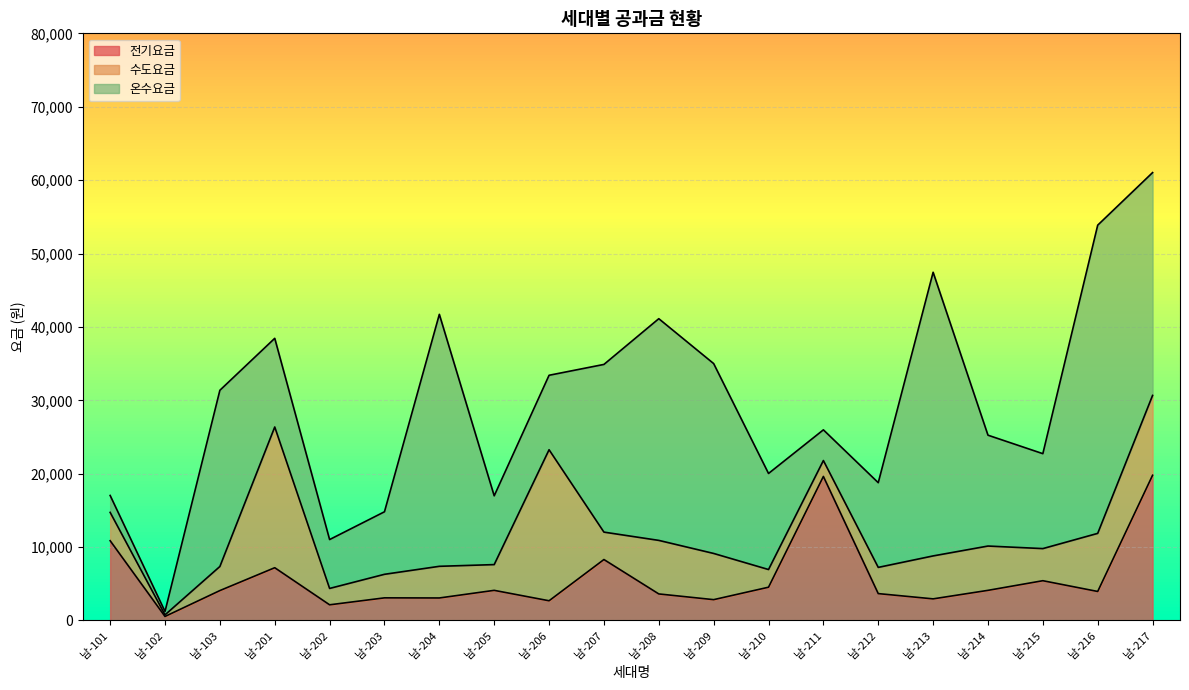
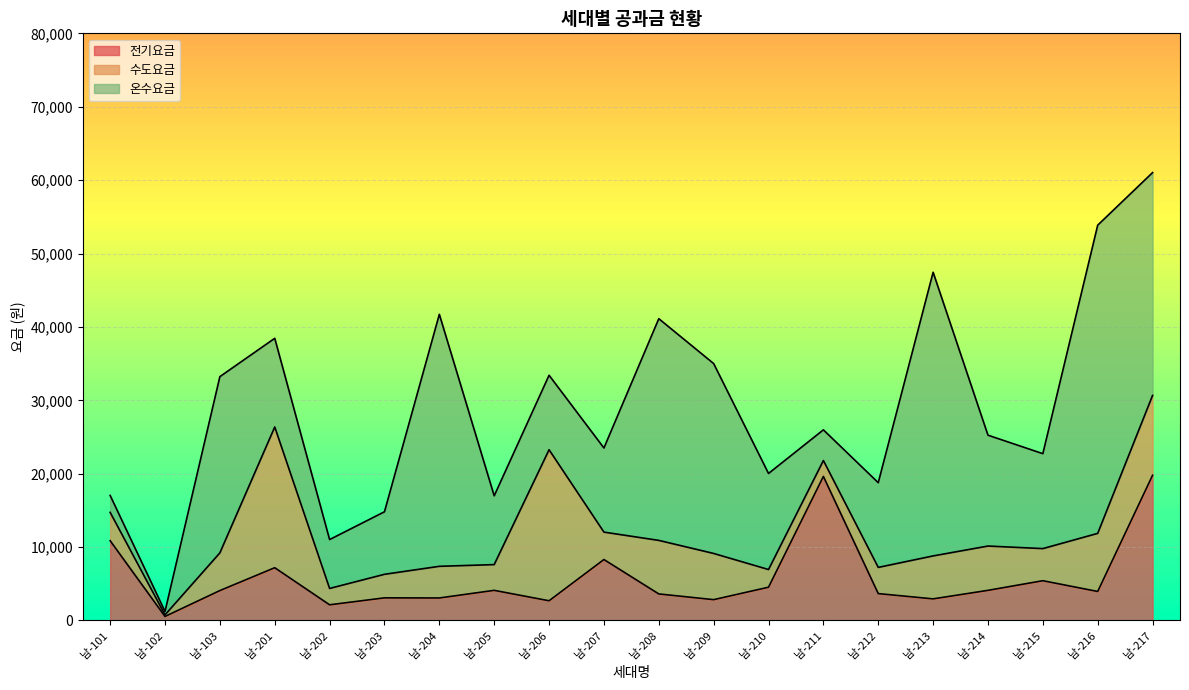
수도요금, 남-103: 3,000 -> 5,000
온수요금, 남-207: 23,000 -> 11,000
